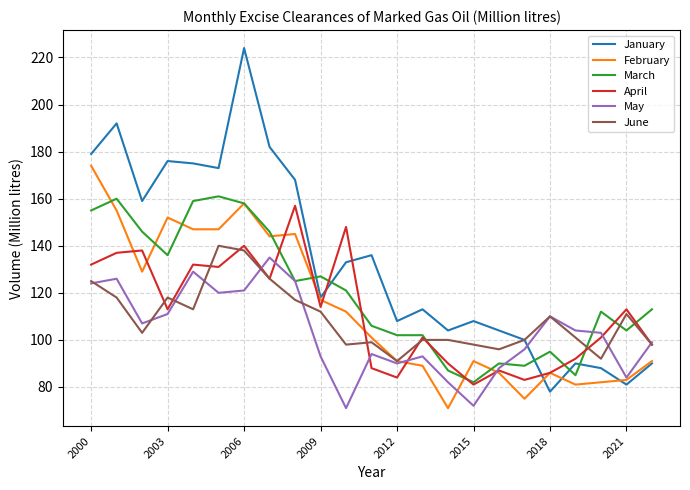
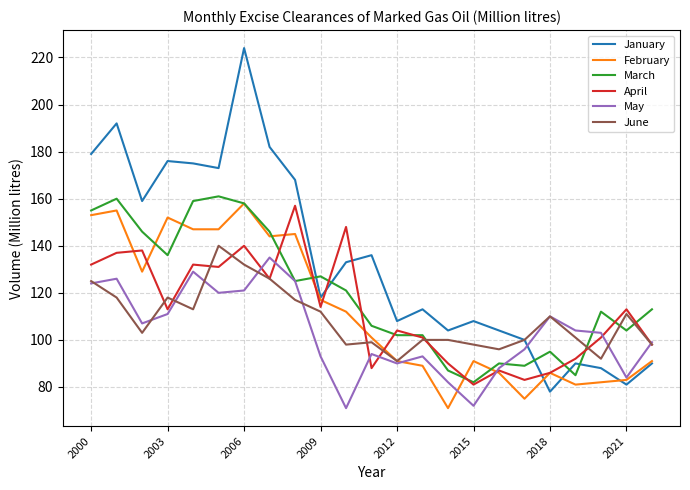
February, 2000: 174 -> 153
June, 2006: 138 -> 132
April, 2012: 84 -> 104
